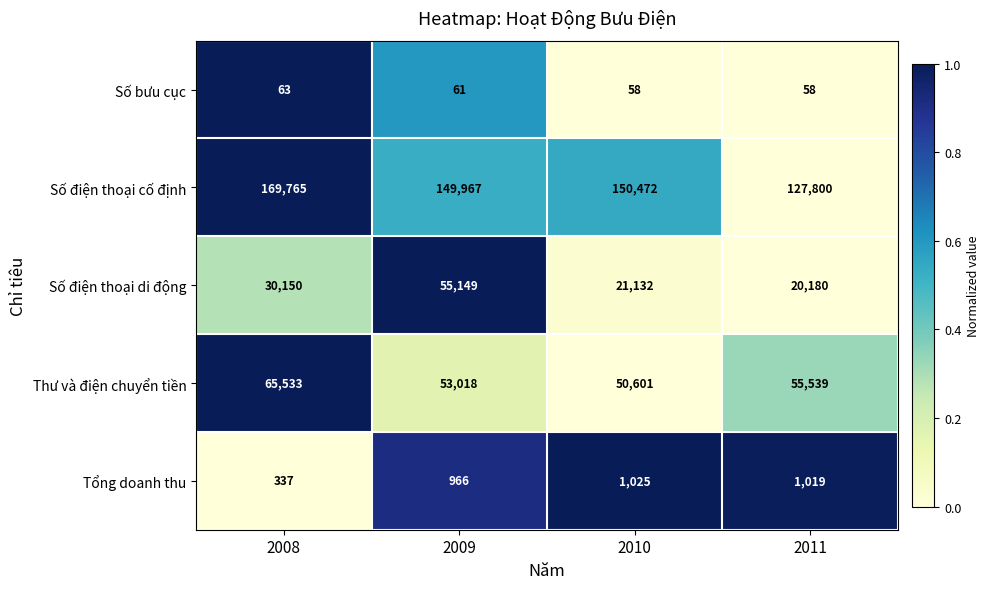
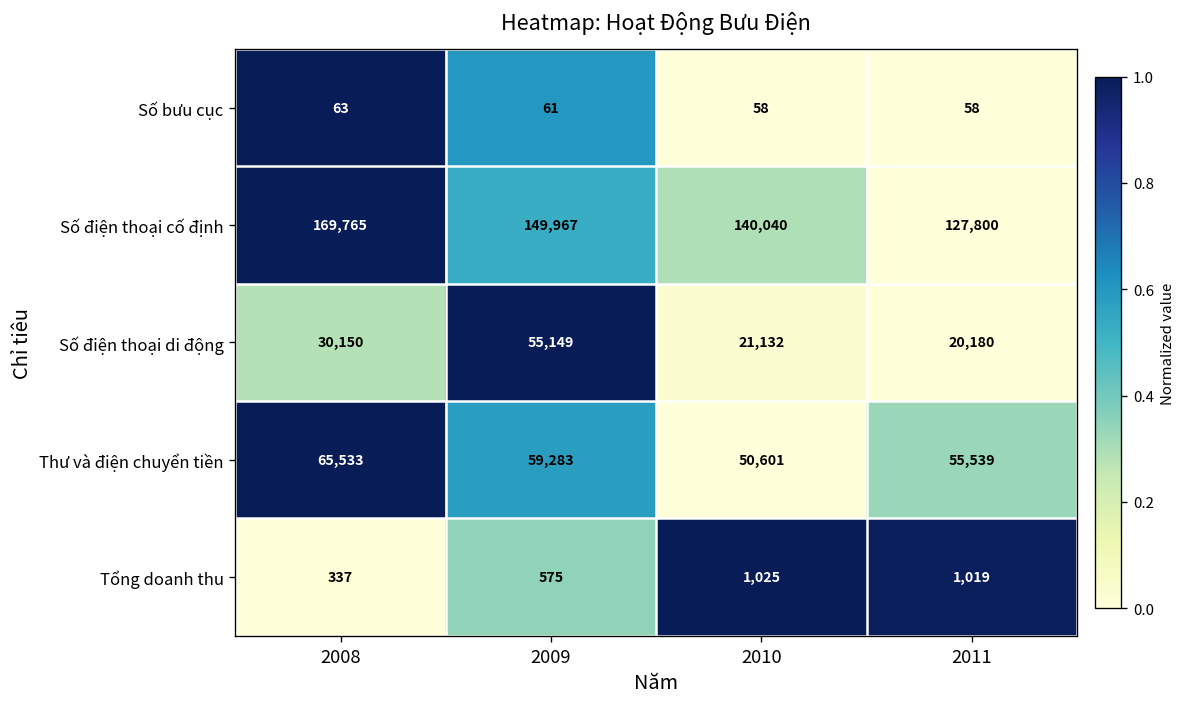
Số điện thoại cố định, 2010: 150,472 -> 140,040
Thư và điện chuyển tiền, 2009: 53,018 -> 59,283
Tổng doanh thu, 2009: 966 -> 575
